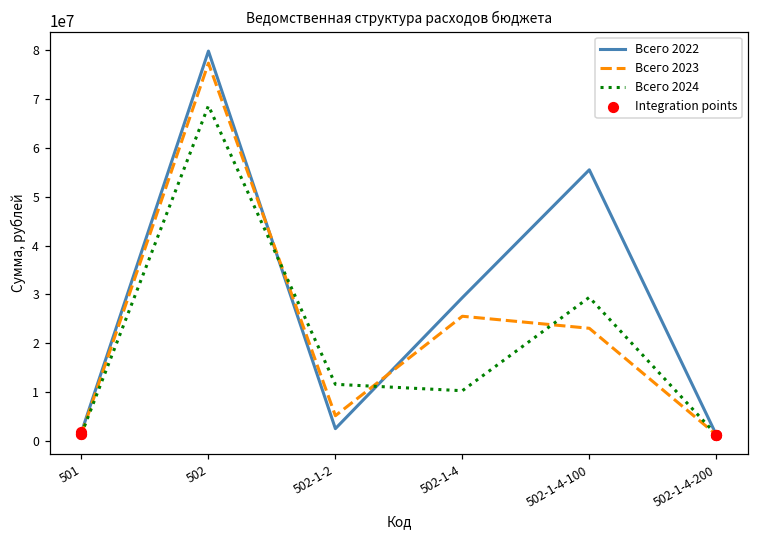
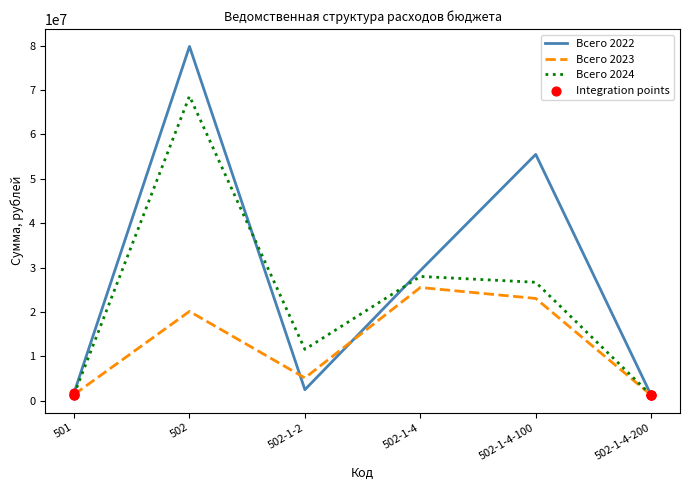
Всего 2023, 502: 77000000 -> 20000000
Всего 2024, 502-1-4: 10000000 -> 28000000
Всего 2024, 502-1-4-100: 29000000 -> 27000000
